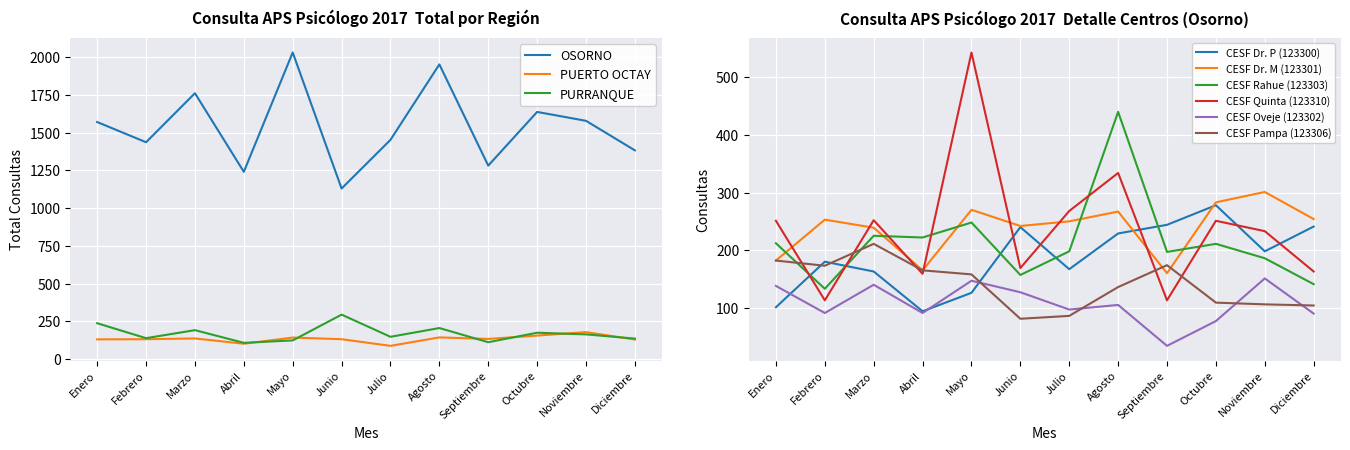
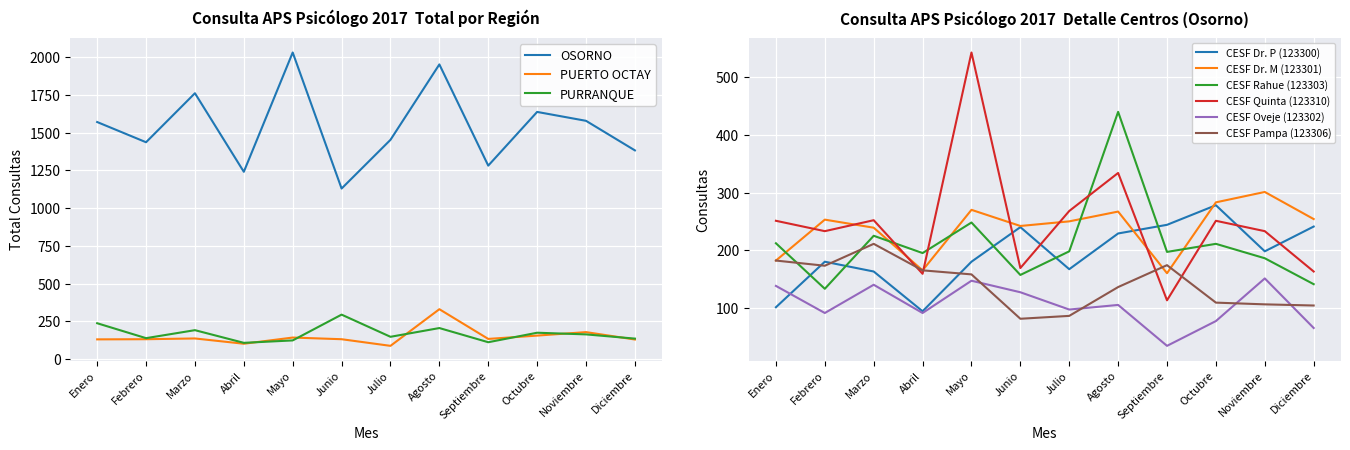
Consulta APS Psicólogo 2017 Total por Región, PUERTO OCTAY, Agosto: 140 -> 330
Consulta APS Psicólogo 2017 Detalle Centros (Osorno), CESF Quinta (123310), Febrero: 110 -> 230
Consulta APS Psicólogo 2017 Detalle Centros (Osorno), CESF Rahue (123303), Abril: 220 -> 200
Consulta APS Psicólogo 2017 Detalle Centros (Osorno), CESF Dr. P (123300), Mayo: 130 -> 180
Consulta APS Psicólogo 2017 Detalle Centros (Osorno), CESF Oveje (123302), Diciembre: 90 -> 70
